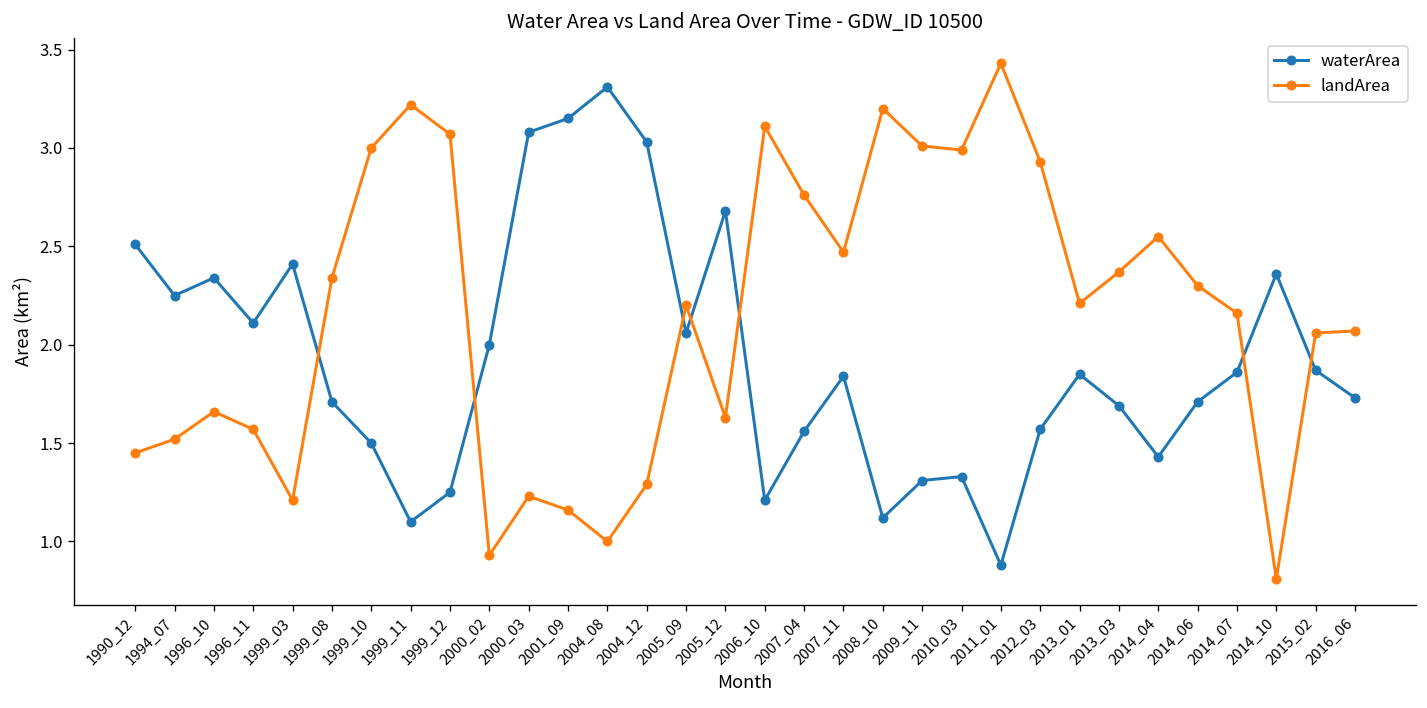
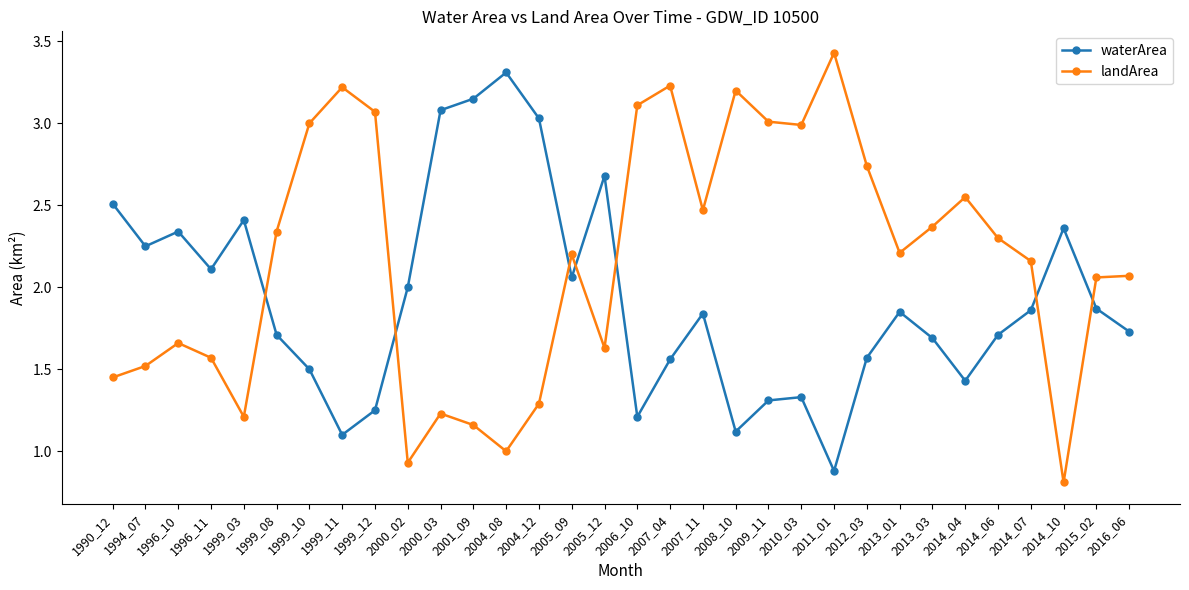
landArea, 2007_04: 2.76 -> 3.23
landArea, 2012_03: 2.93 -> 2.74
